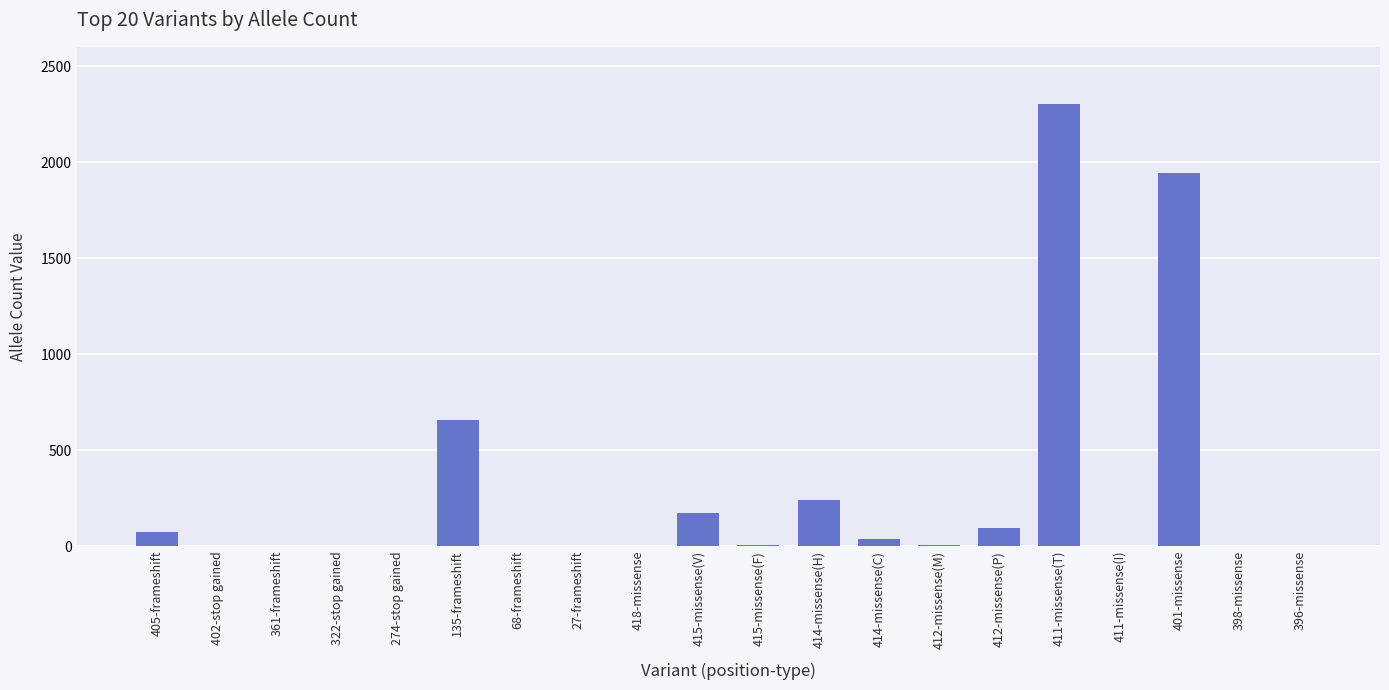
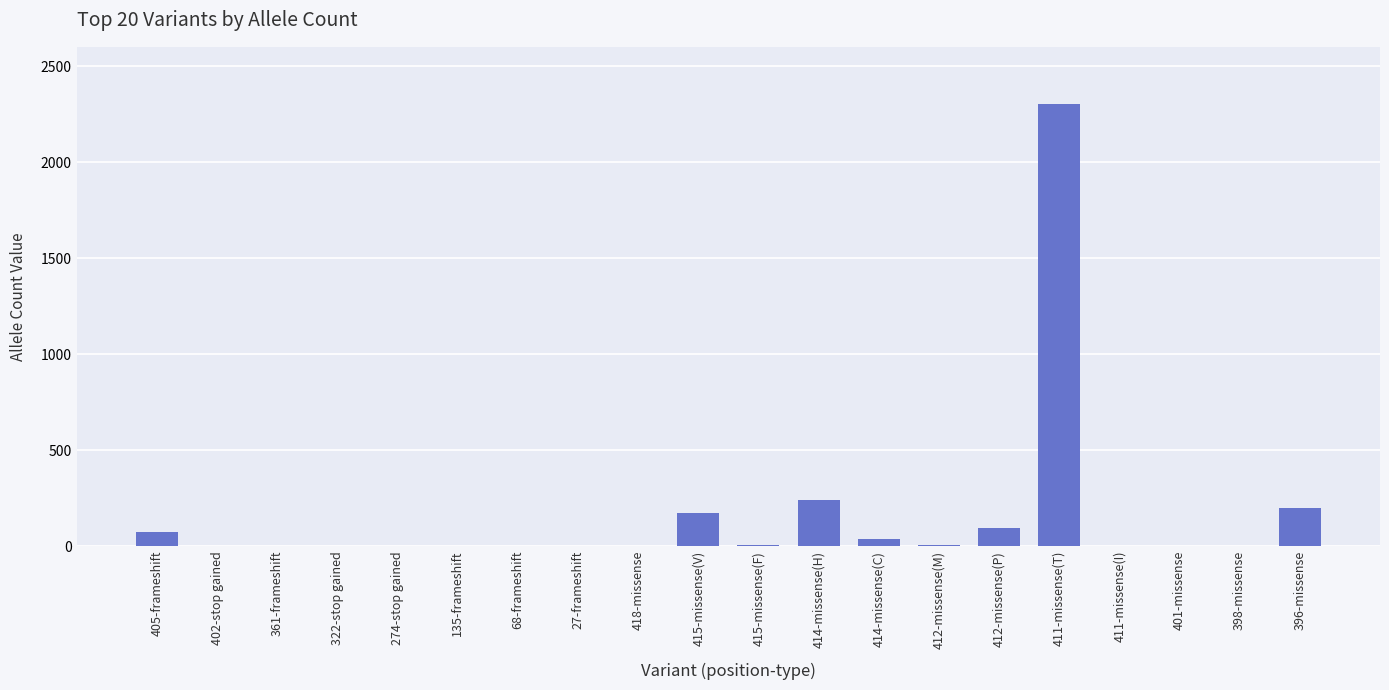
135-frameshift: 660 -> 0
401-missense: 1940 -> 0
396-missense: 0 -> 200
